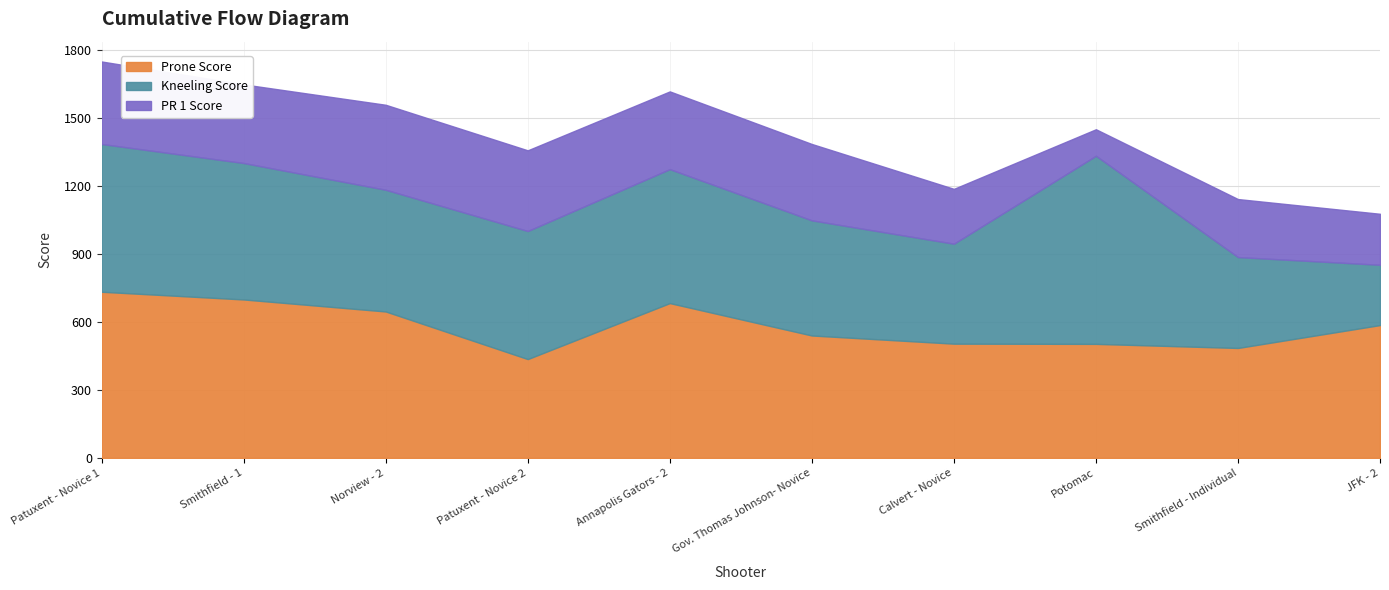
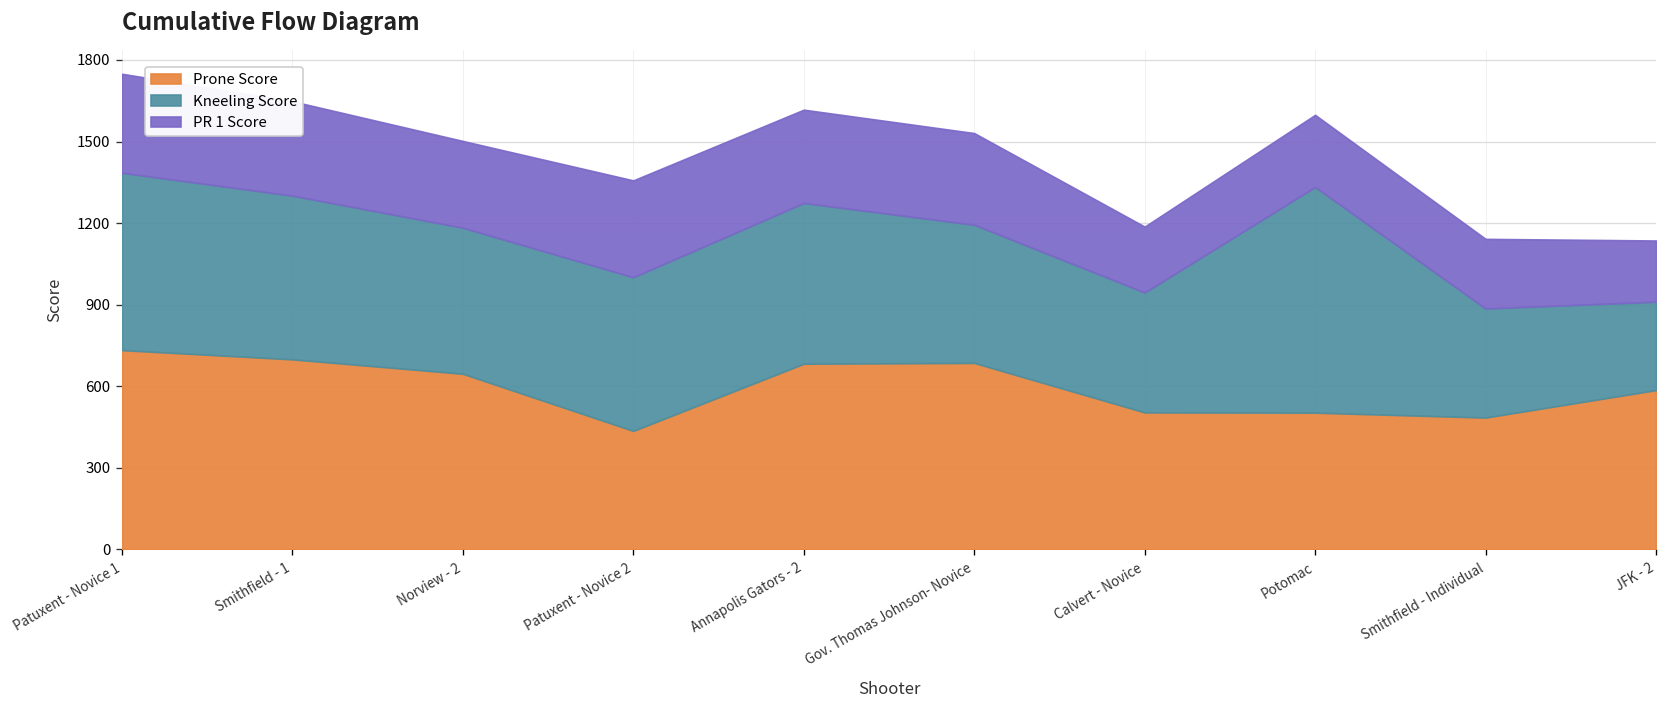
PR 1 Score, Norview - 2: 380 -> 320
Prone Score, Gov. Thomas Johnson- Novice: 540 -> 690
PR 1 Score, Potomac: 120 -> 270
Kneeling Score, JFK - 2: 270 -> 330
